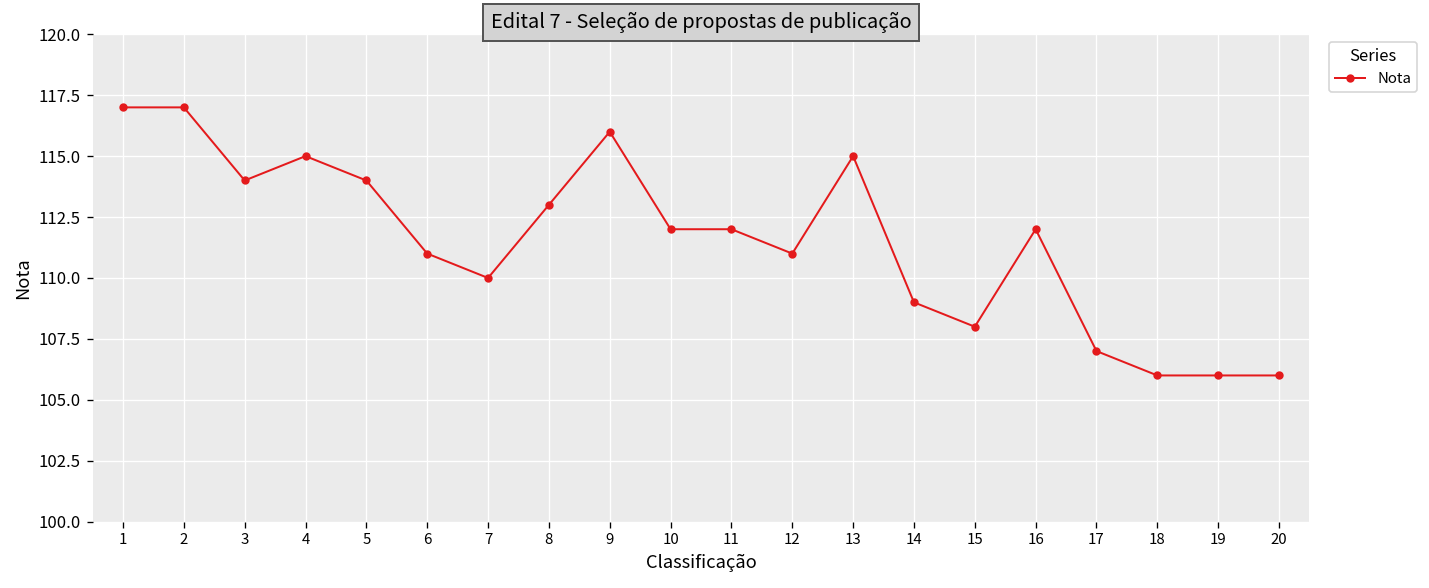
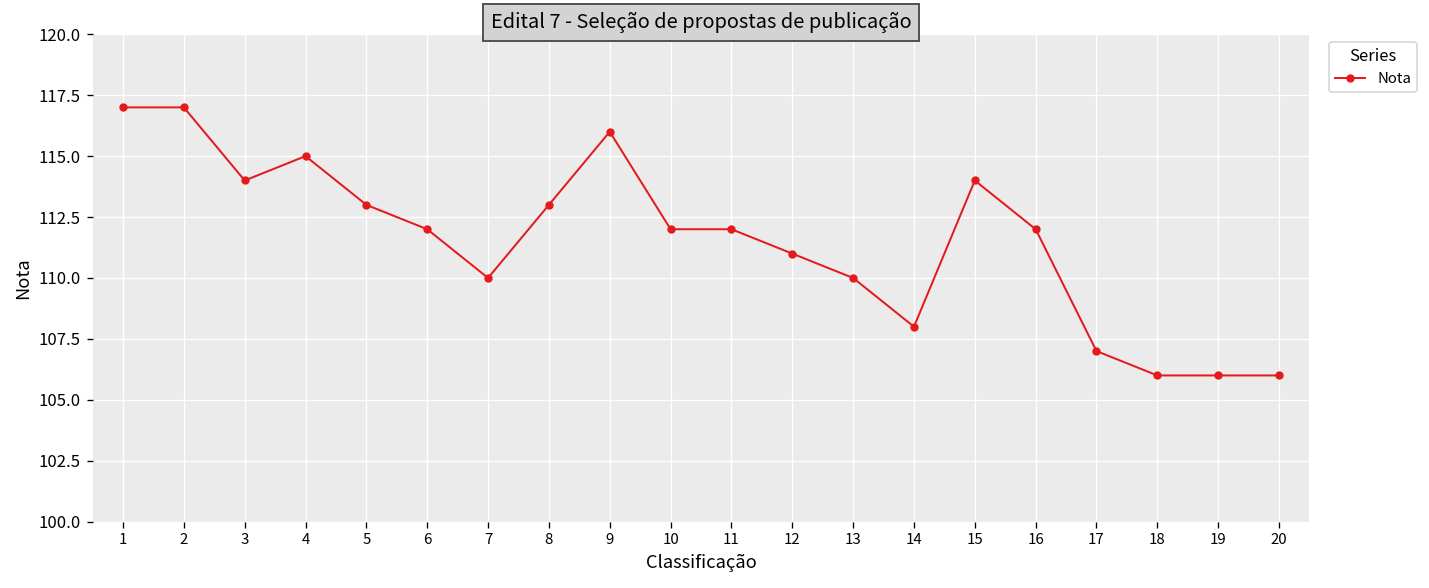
5: 114 -> 113
6: 111 -> 112
13: 115 -> 110
14: 109 -> 108
15: 108 -> 114
